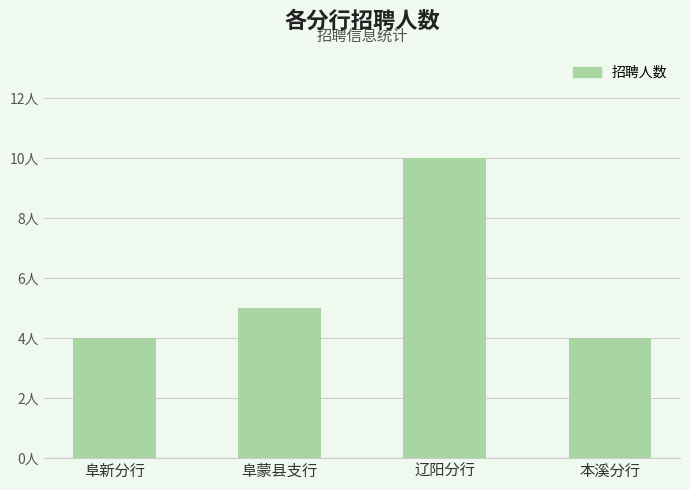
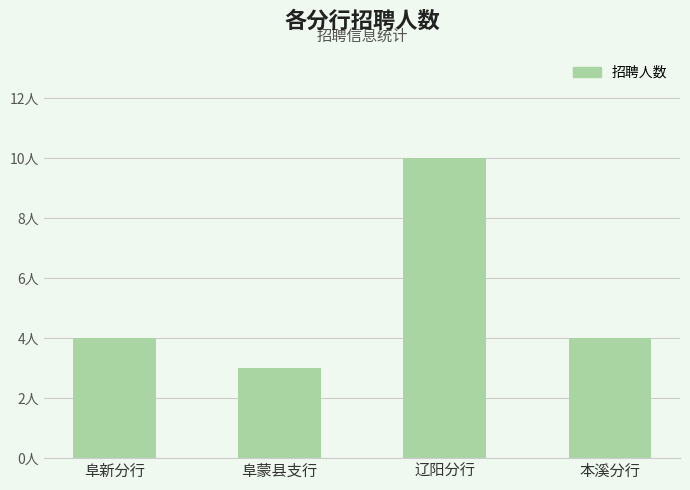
阜蒙县支行: 5人 -> 3人
